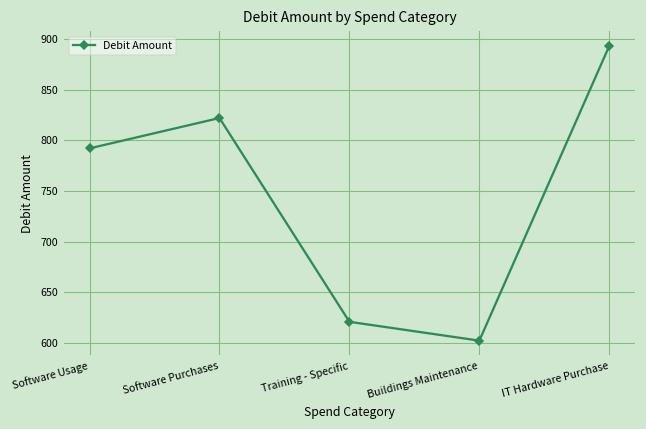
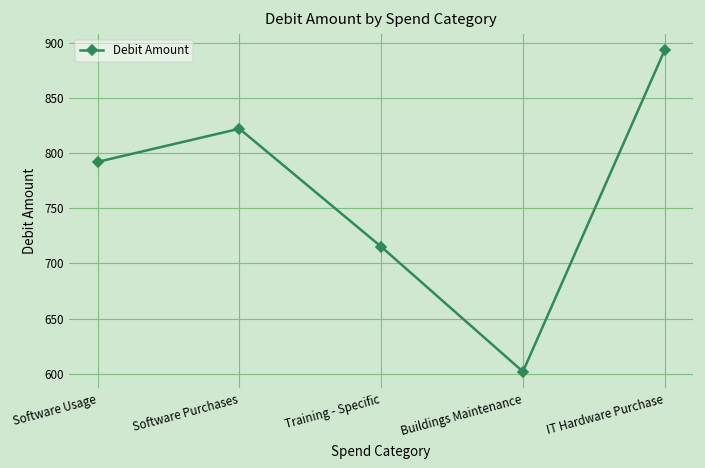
Training - Specific: 620 -> 720
